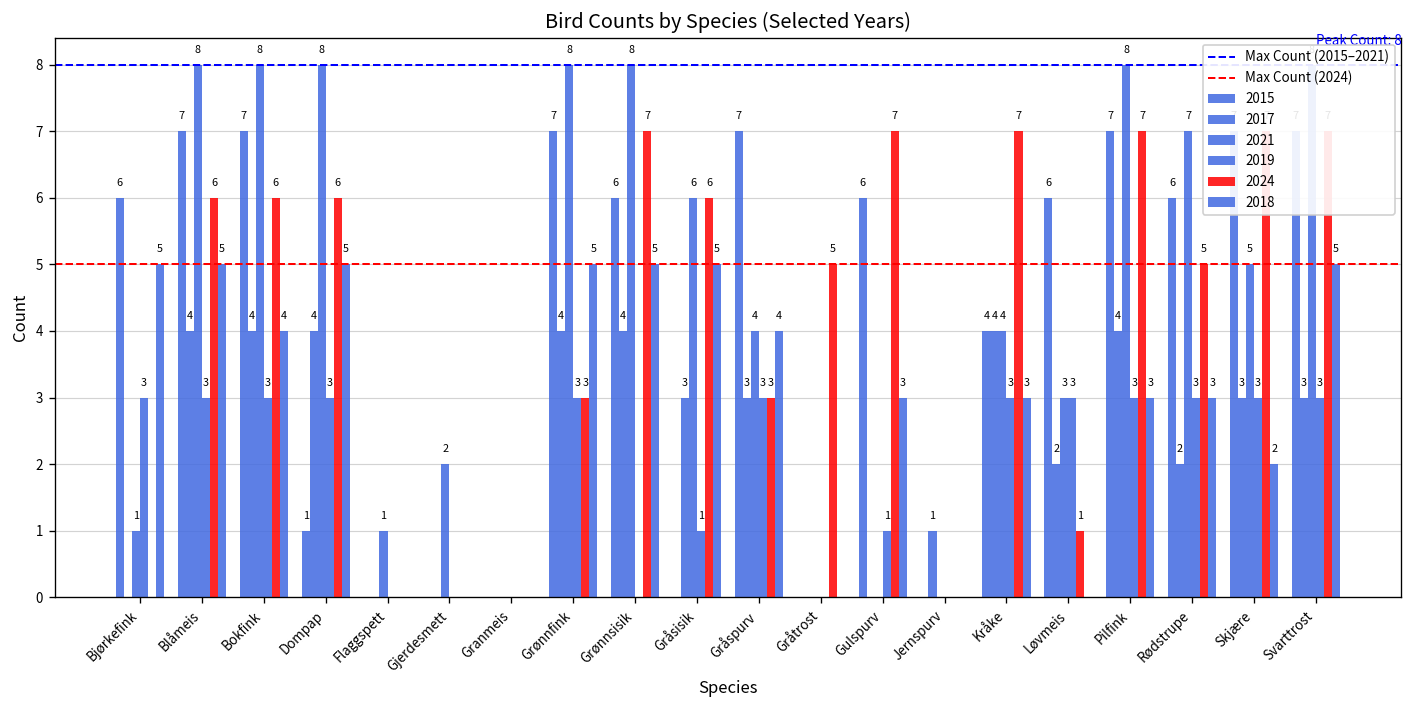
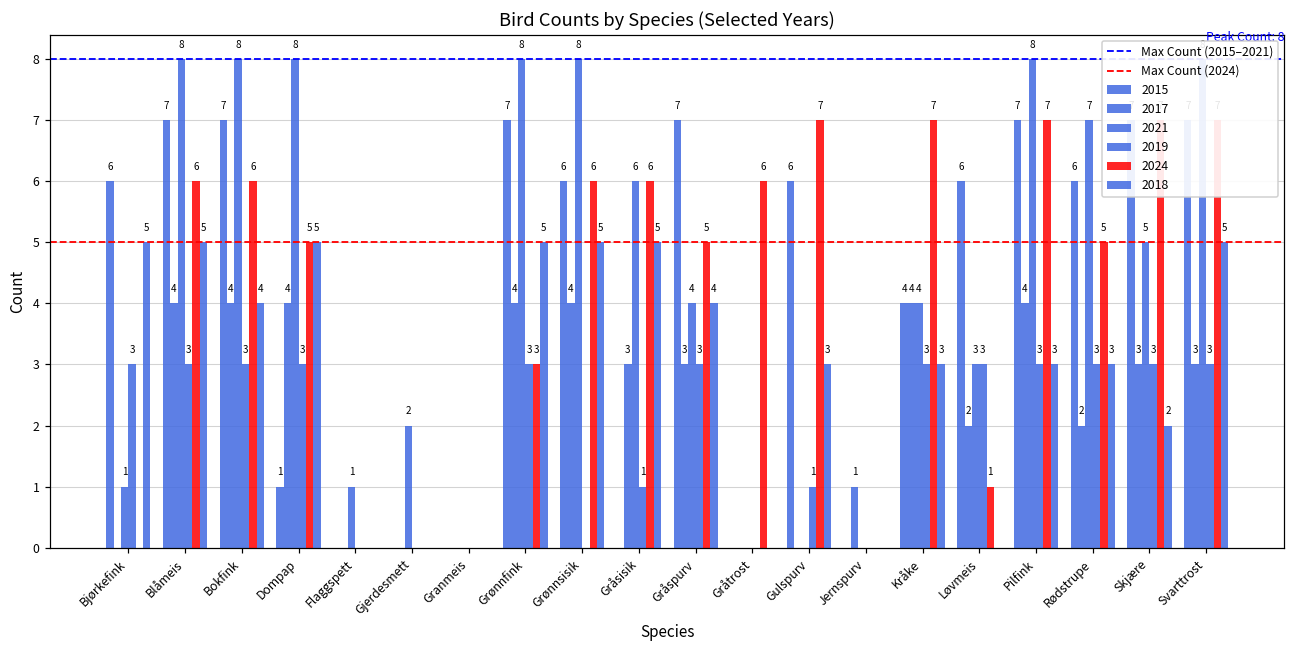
2024, Dompap: 6 -> 5
2024, Grønnsisik: 7 -> 6
2024, Gråspurv: 3 -> 5
2024, Gråtrost: 5 -> 6
